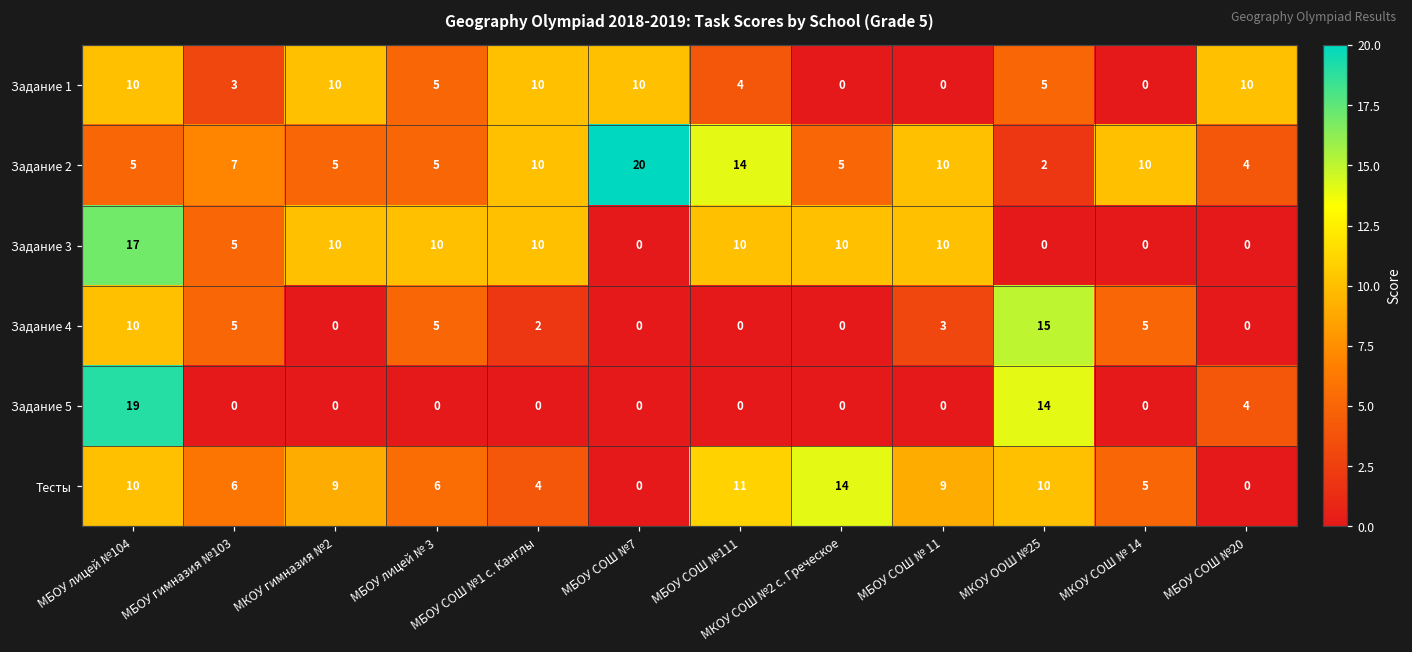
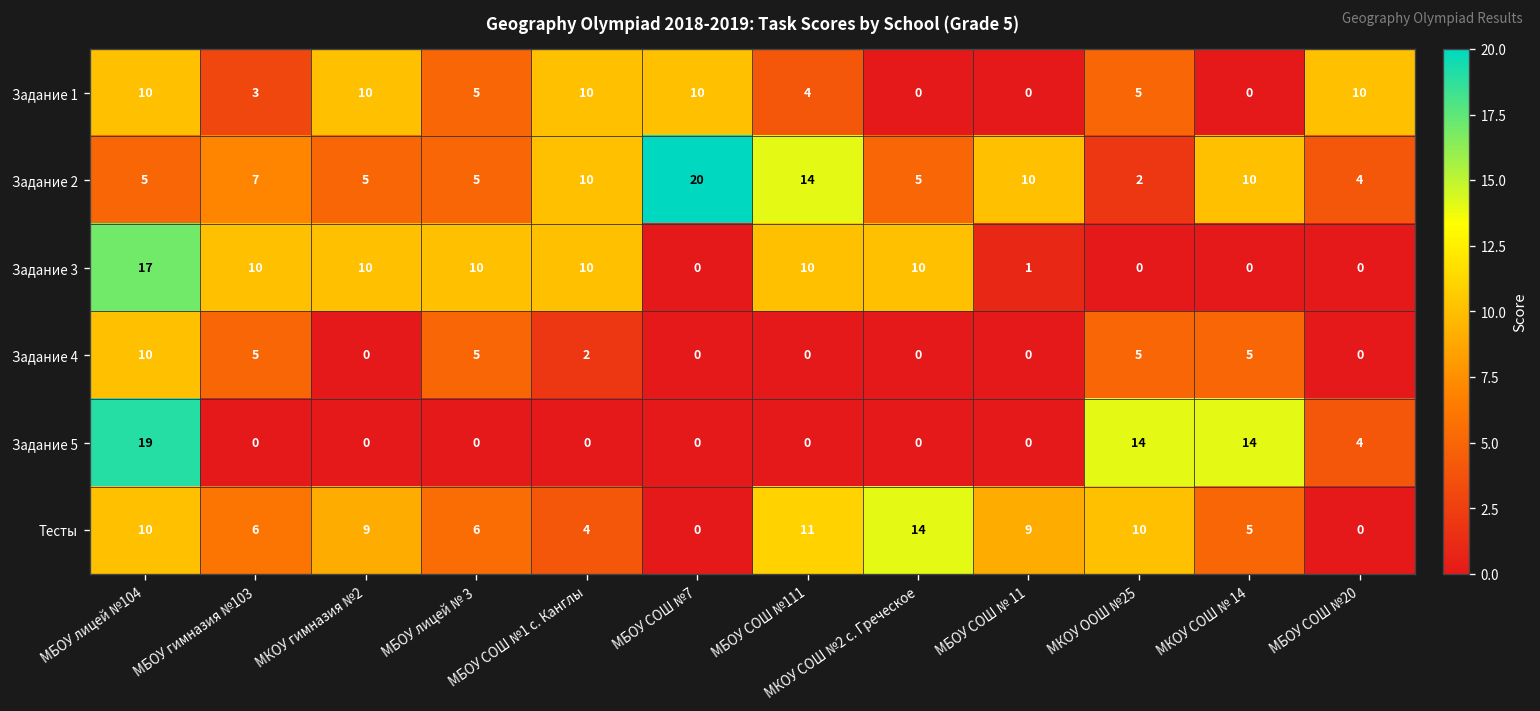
Задание 3, МБОУ гимназия №103: 5 -> 10
Задание 3, МБОУ СОШ № 11: 10 -> 1
Задание 4, МБОУ СОШ № 11: 3 -> 0
Задание 4, МКОУ ООШ №25: 15 -> 5
Задание 5, МКОУ СОШ № 14: 0 -> 14
